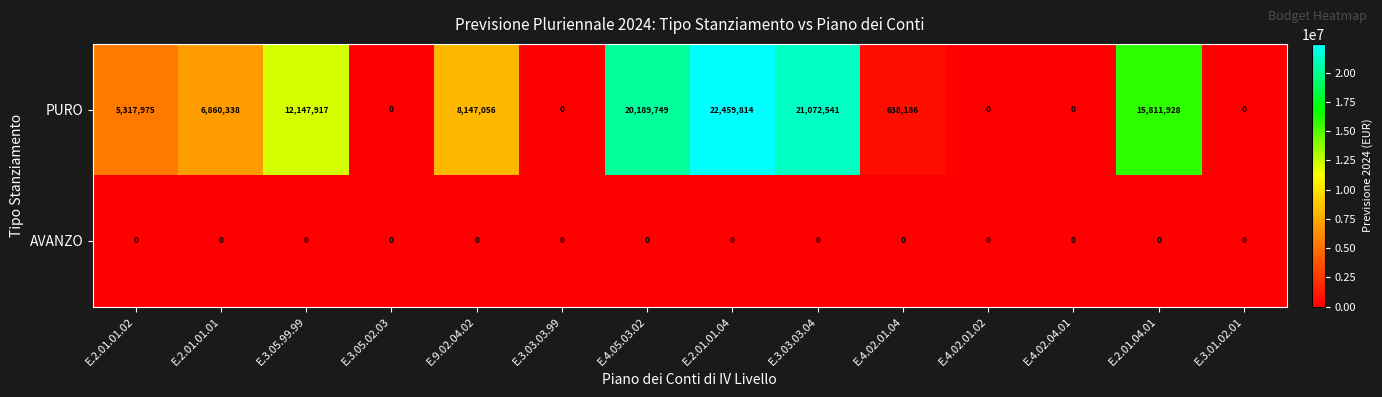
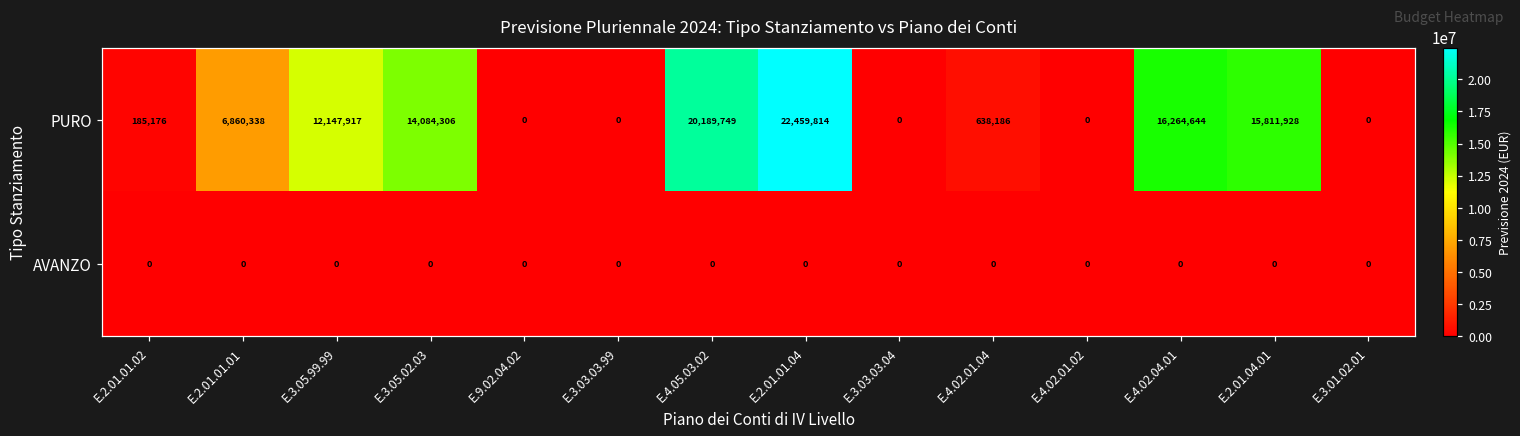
PURO, E.2.01.01.02: 5,317,975 -> 185,176
PURO, E.3.05.02.03: 0 -> 14,084,306
PURO, E.9.02.04.02: 8,147,056 -> 0
PURO, E.3.03.03.04: 21,072,541 -> 0
PURO, E.4.02.04.01: 0 -> 16,264,644
